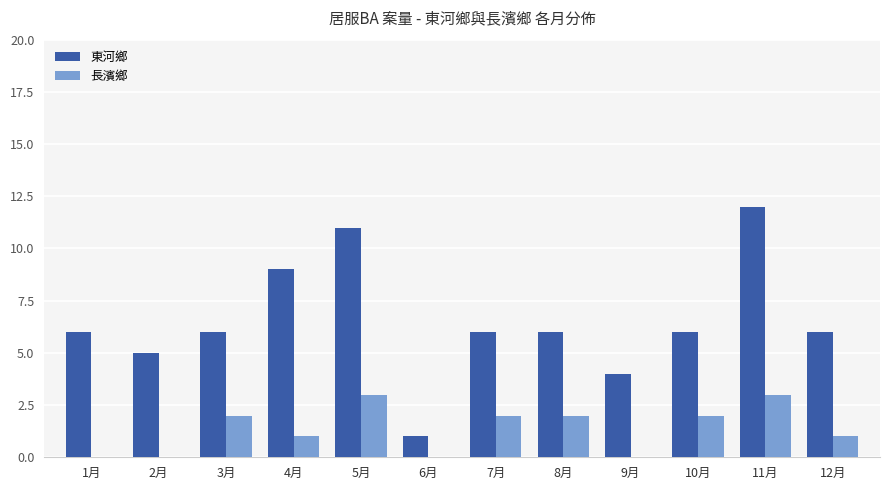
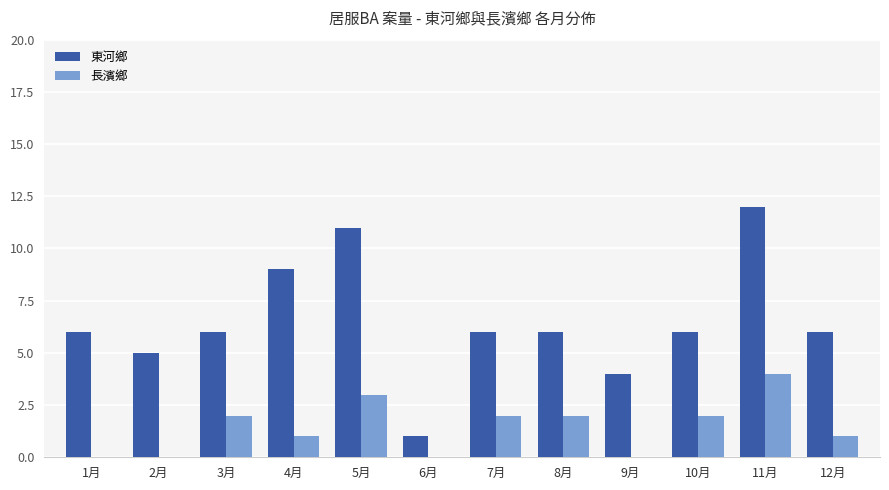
長濱鄉, 11月: 3 -> 4
